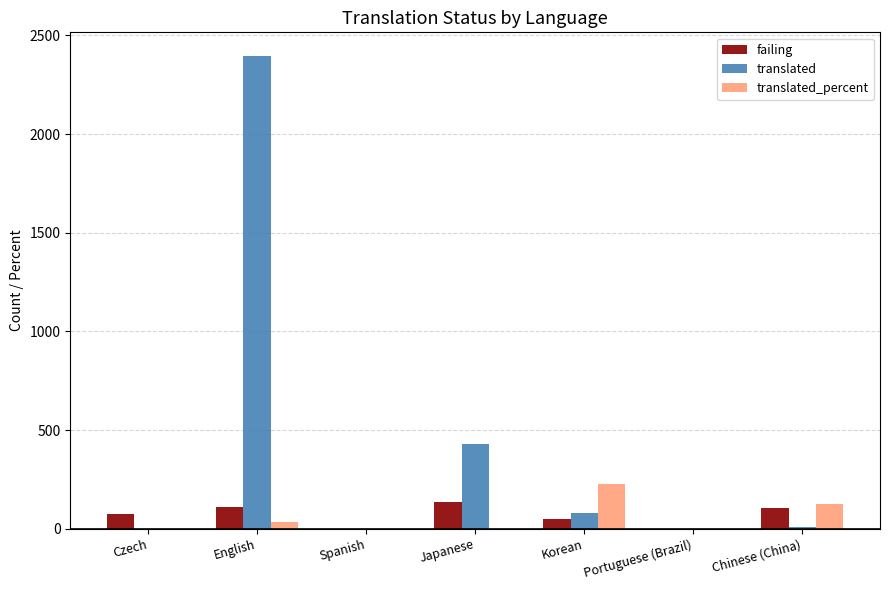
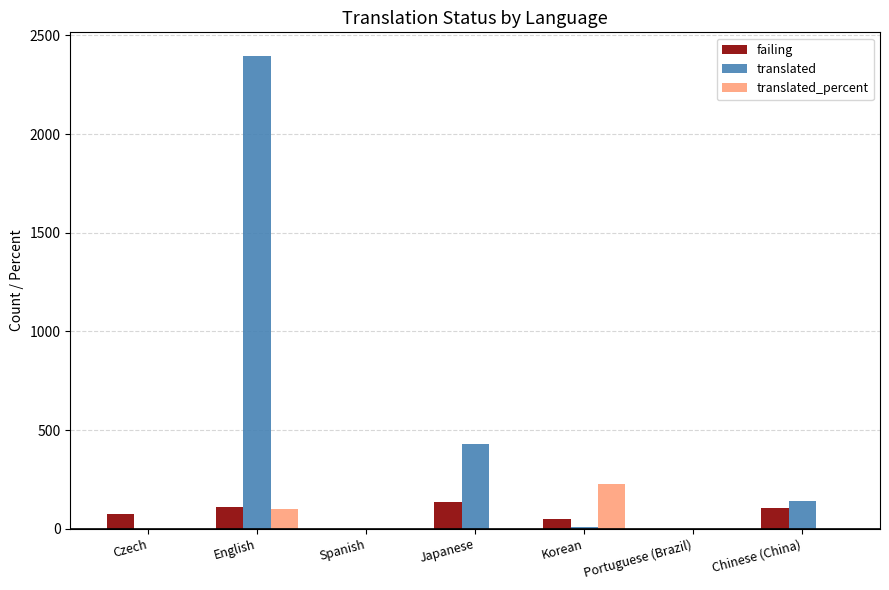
translated_percent, English: 30 -> 100
translated, Korean: 80 -> 10
translated, Chinese (China): 10 -> 140
translated_percent, Chinese (China): 120 -> 0
